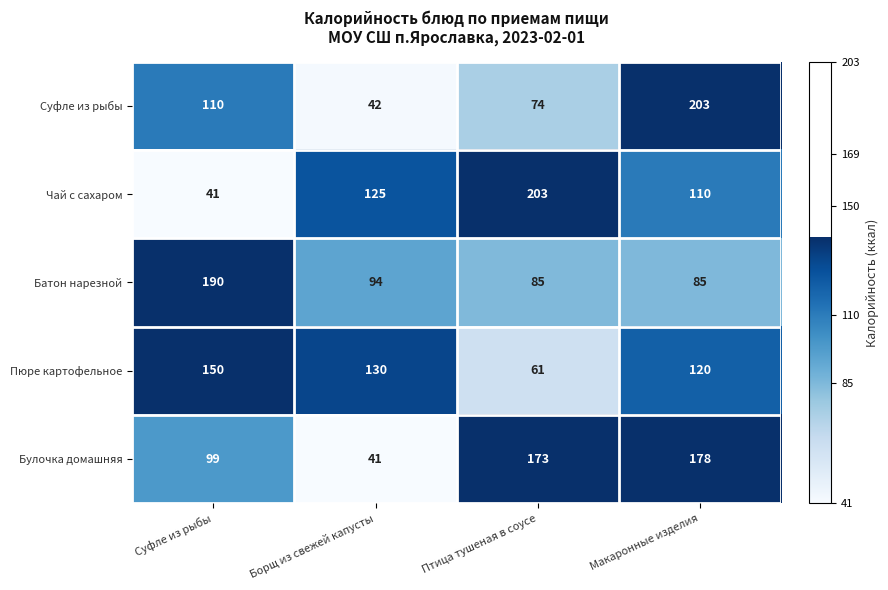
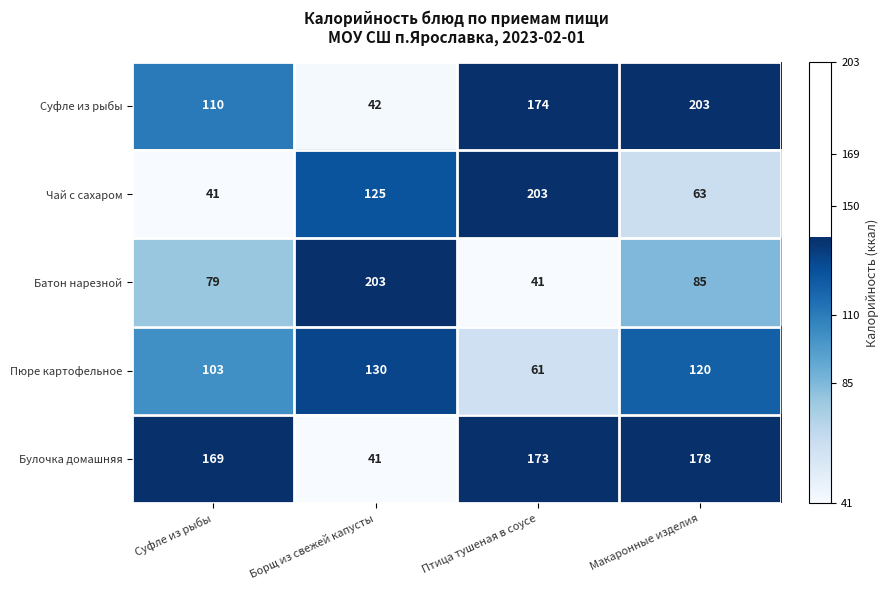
Суфле из рыбы, Птица тушеная в соусе: 74 -> 174
Чай с сахаром, Макаронные изделия: 110 -> 63
Батон нарезной, Суфле из рыбы: 190 -> 79
Батон нарезной, Борщ из свежей капусты: 94 -> 203
Батон нарезной, Птица тушеная в соусе: 85 -> 41
Пюре картофельное, Суфле из рыбы: 150 -> 103
Булочка домашняя, Суфле из рыбы: 99 -> 169
